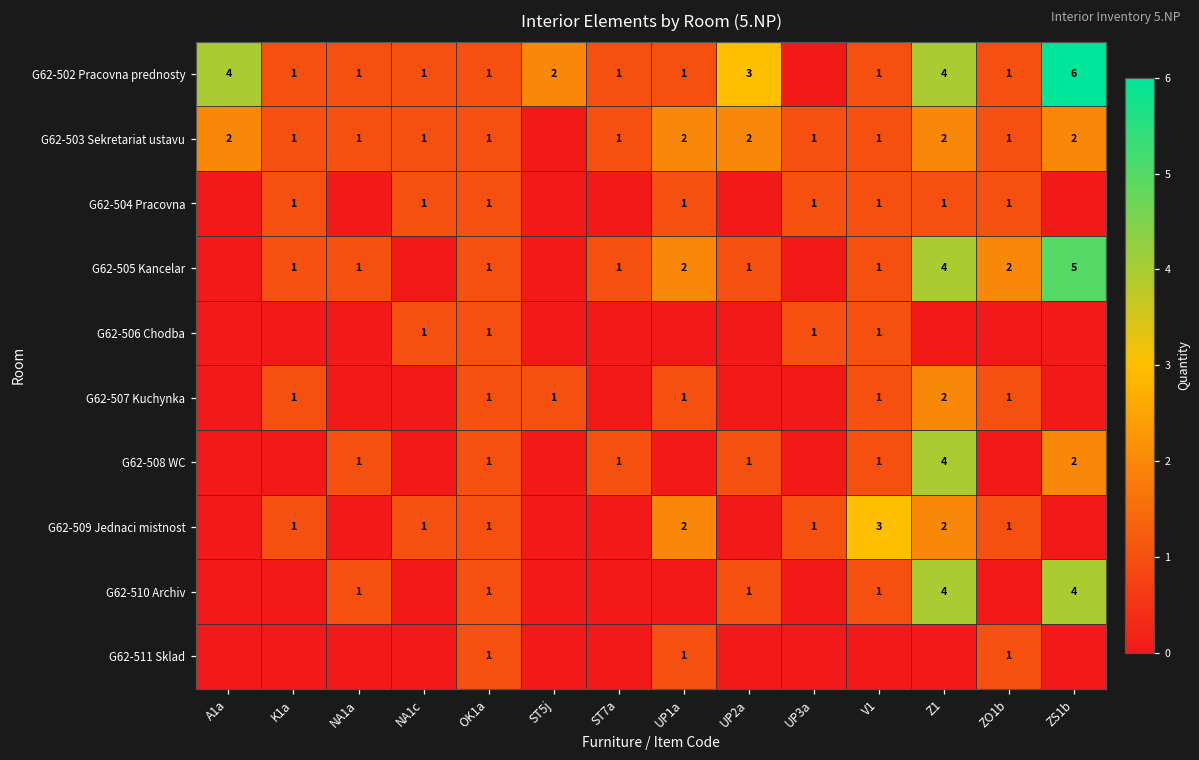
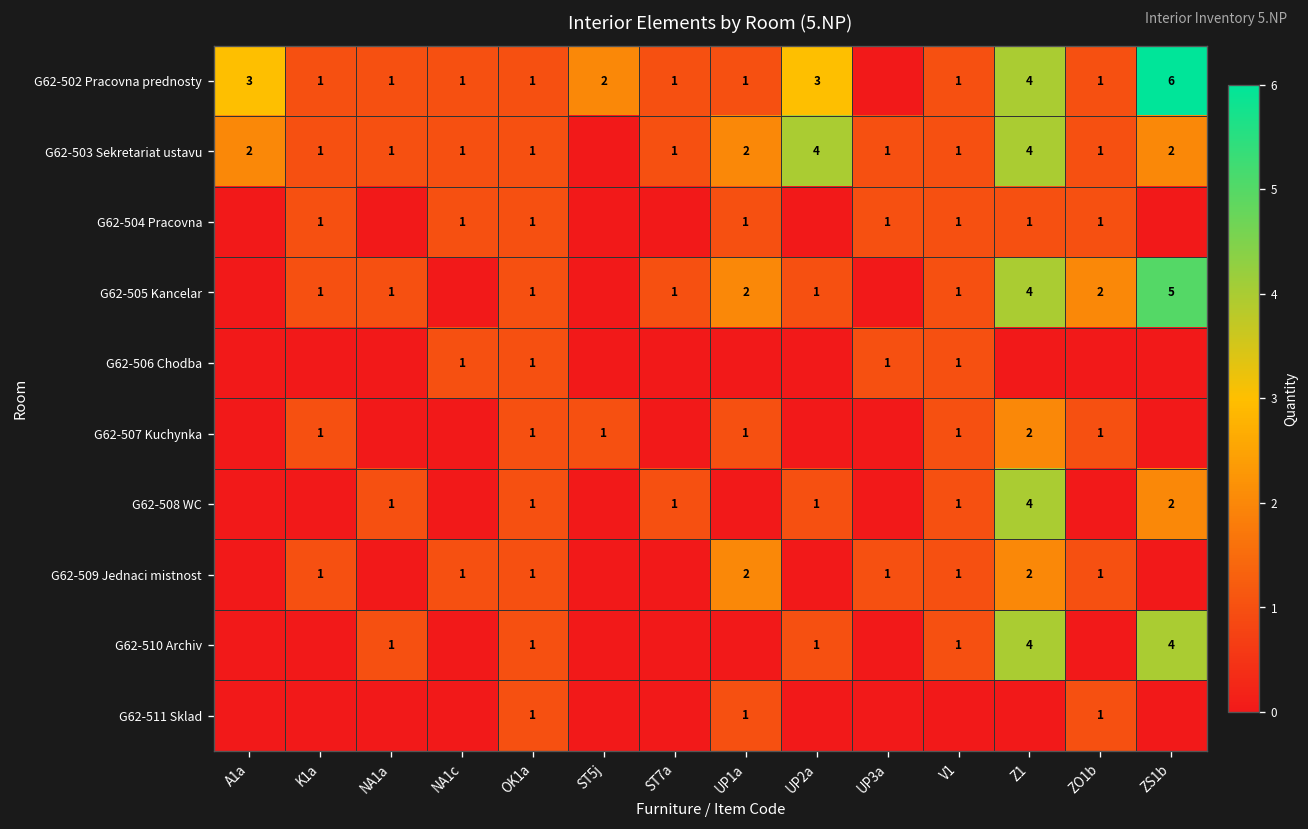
G62-502 Pracovna prednosty, A1a: 4 -> 3
G62-503 Sekretariat ustavu, UP2a: 2 -> 4
G62-503 Sekretariat ustavu, Z1: 2 -> 4
G62-509 Jednaci mistnost, V1: 3 -> 1
